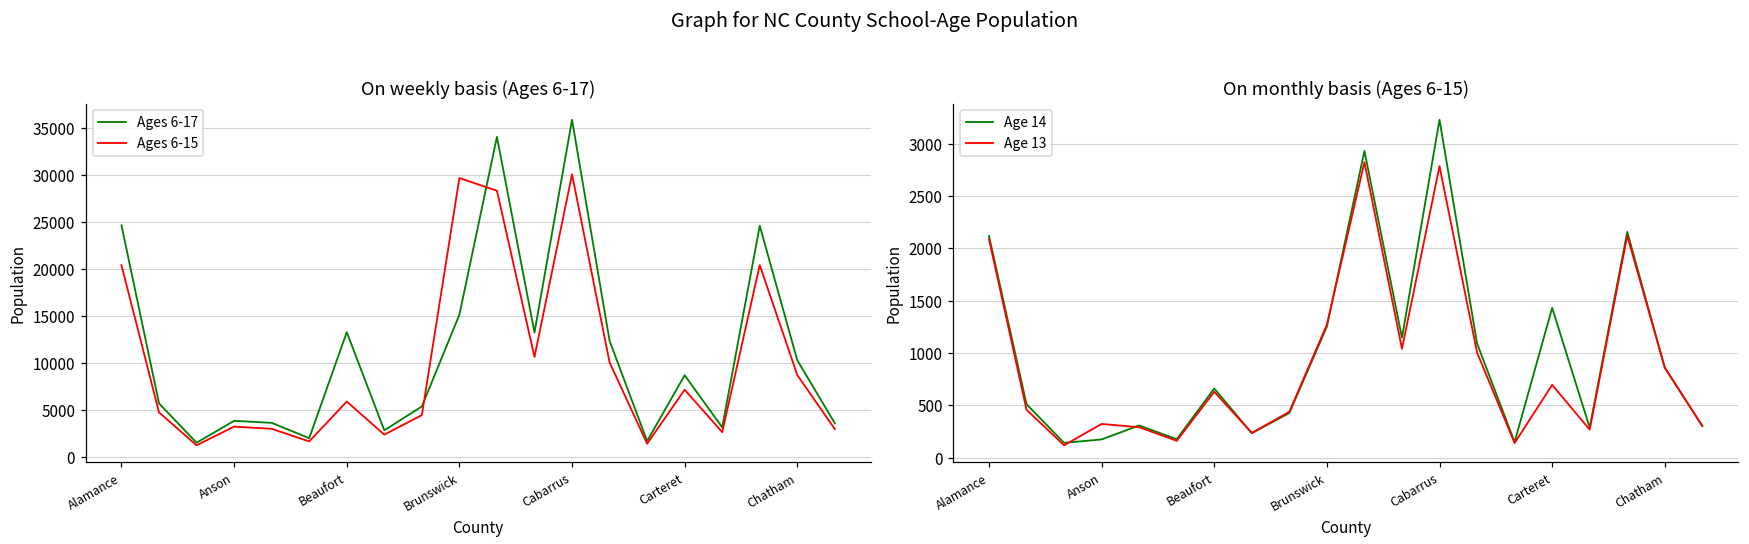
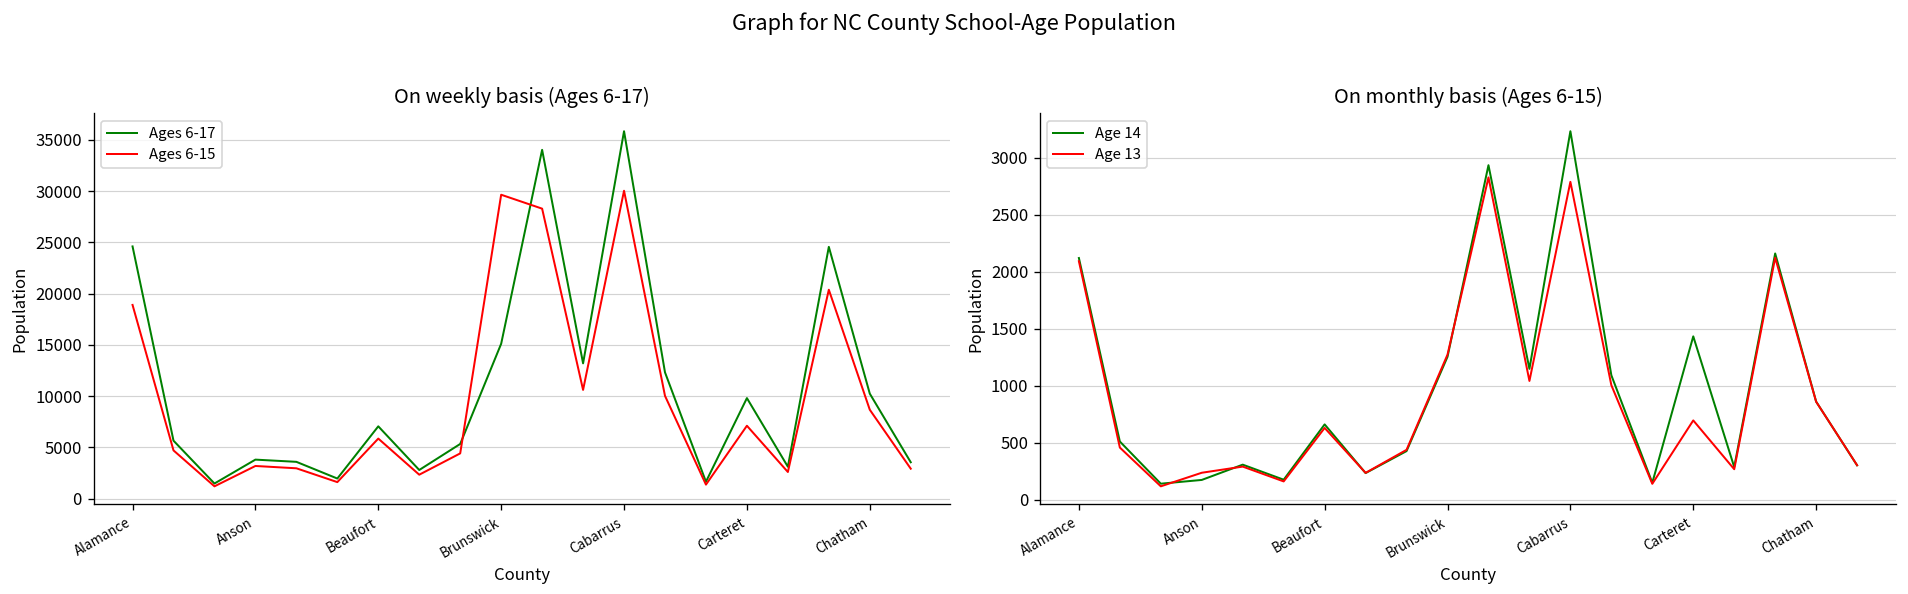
On weekly basis (Ages 6-17), Ages 6-15, Alamance: 20000 -> 19000
On weekly basis (Ages 6-17), Ages 6-17, Beaufort: 13000 -> 7000
On weekly basis (Ages 6-17), Ages 6-17, Carteret: 9000 -> 10000
On monthly basis (Ages 6-15), Age 13, Anson: 300 -> 200
